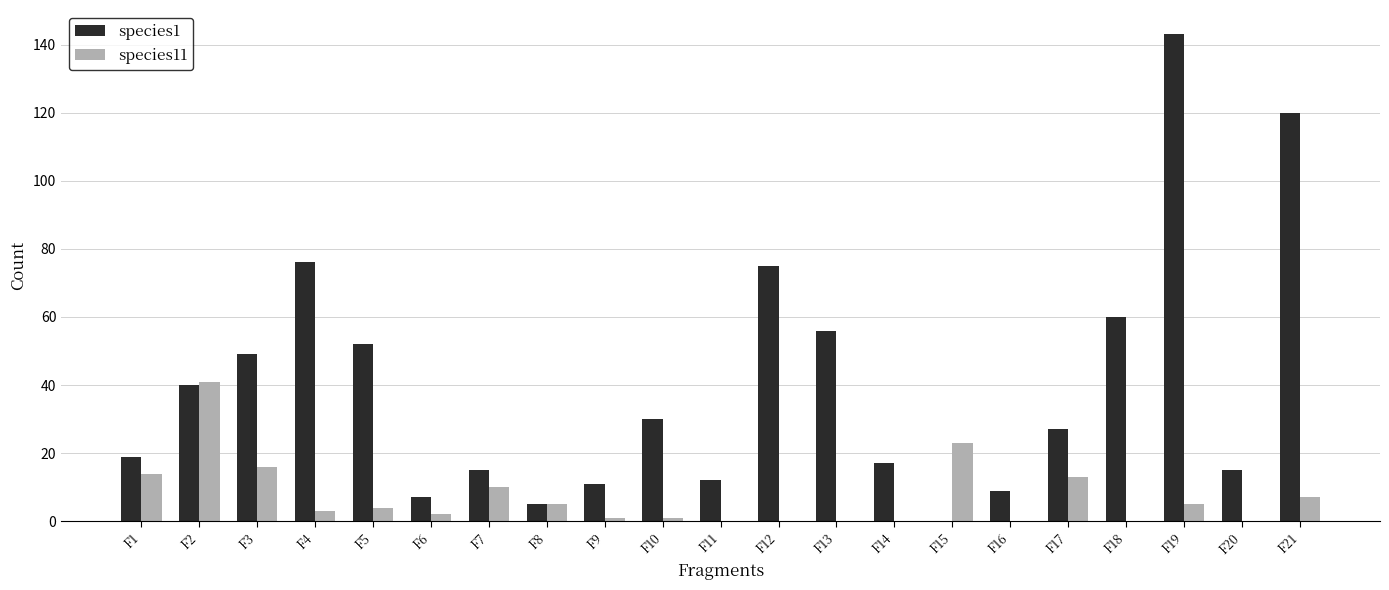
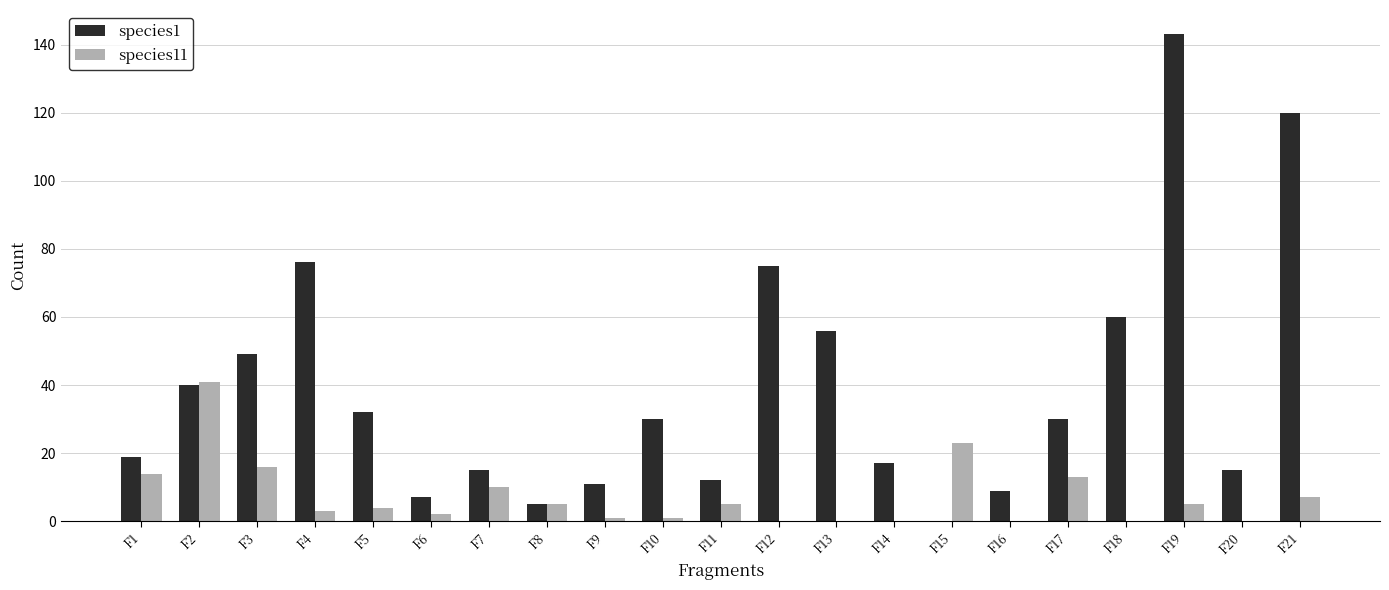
species1, F5: 52 -> 32
species11, F11: 0 -> 5
species1, F17: 27 -> 30
